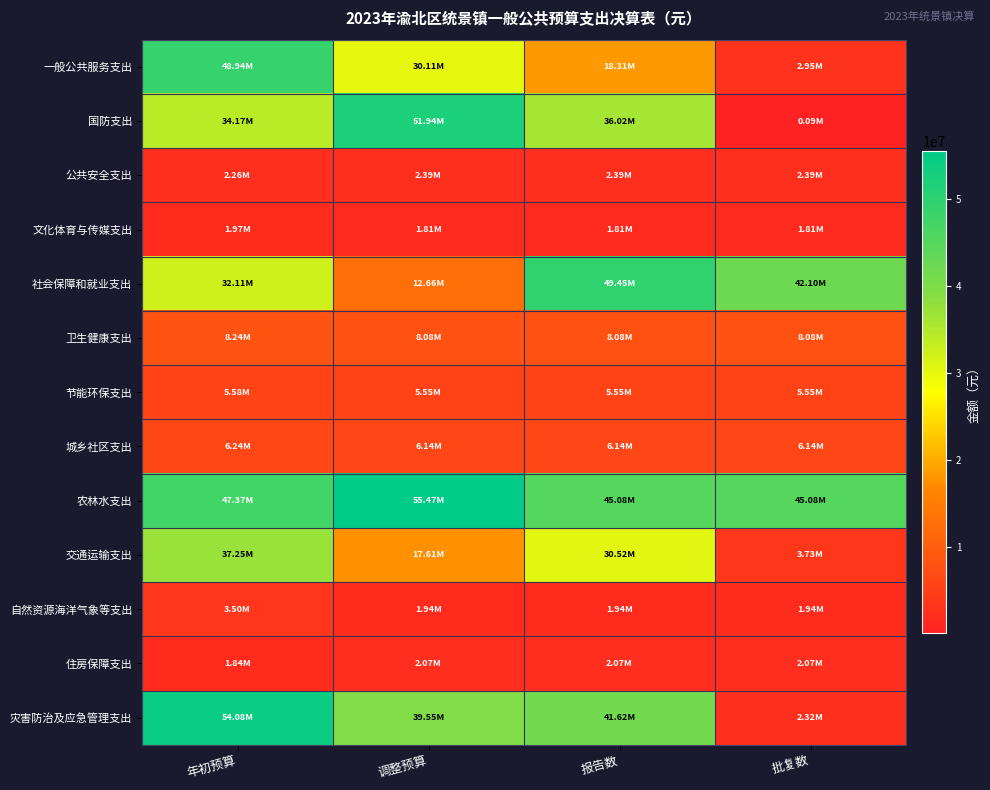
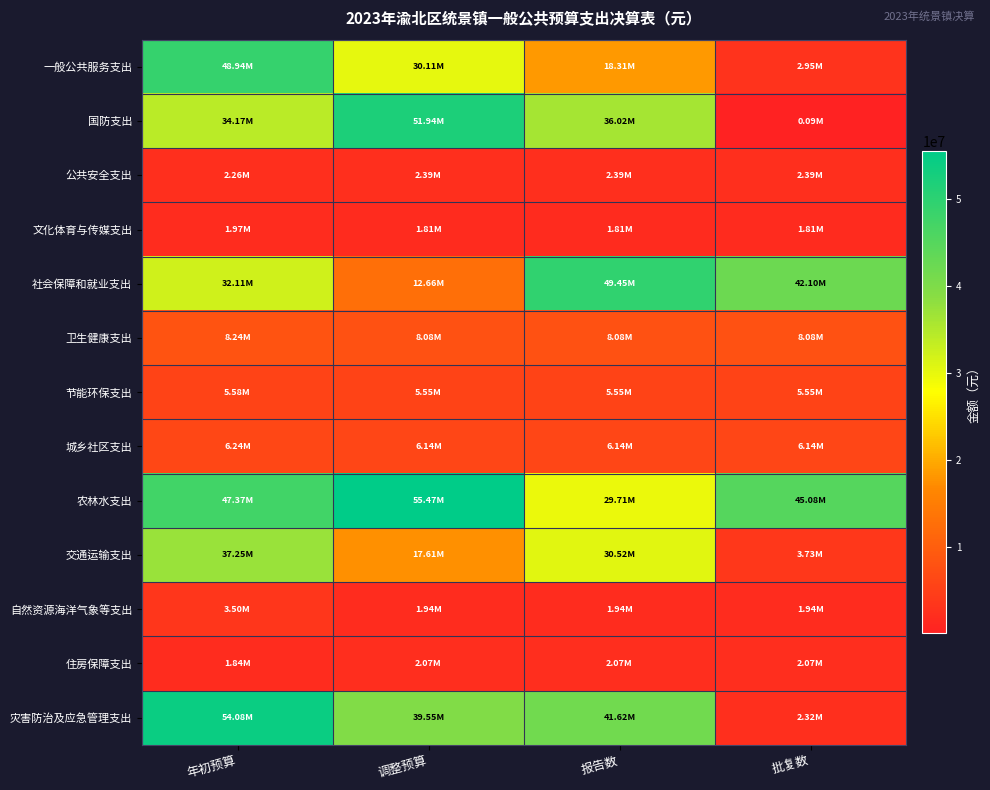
农林水支出, 报告数: 45.08M -> 29.71M
